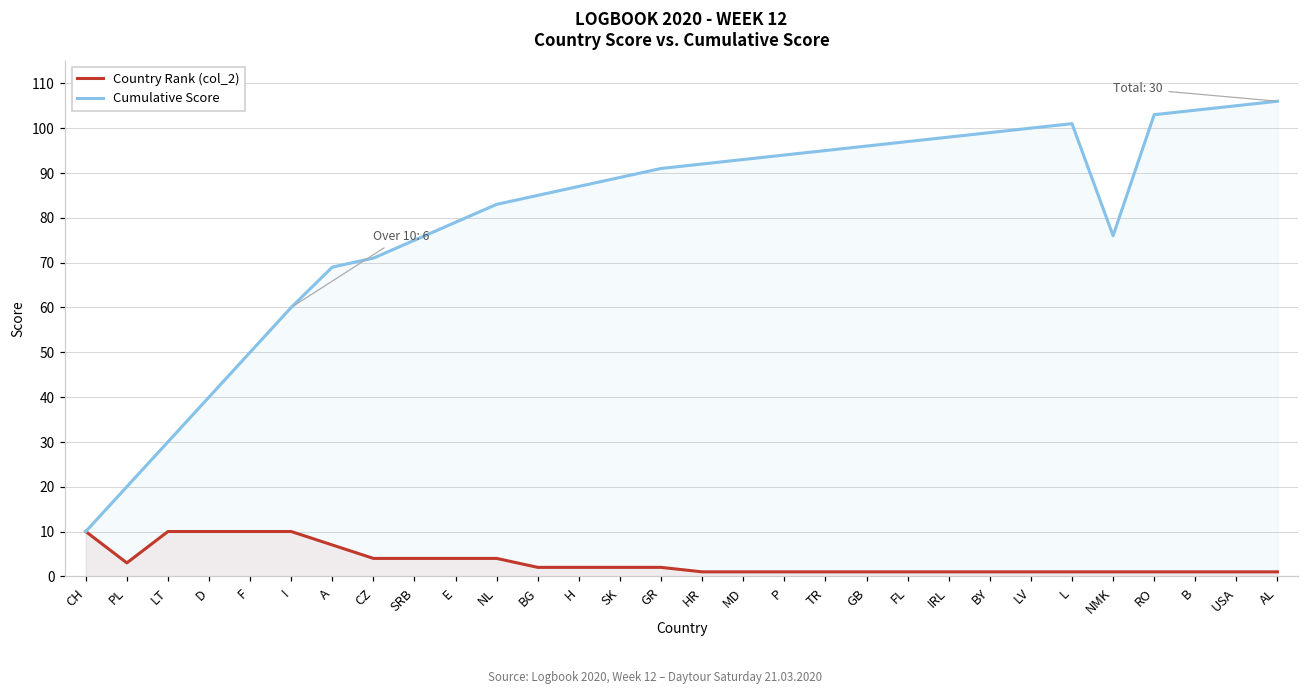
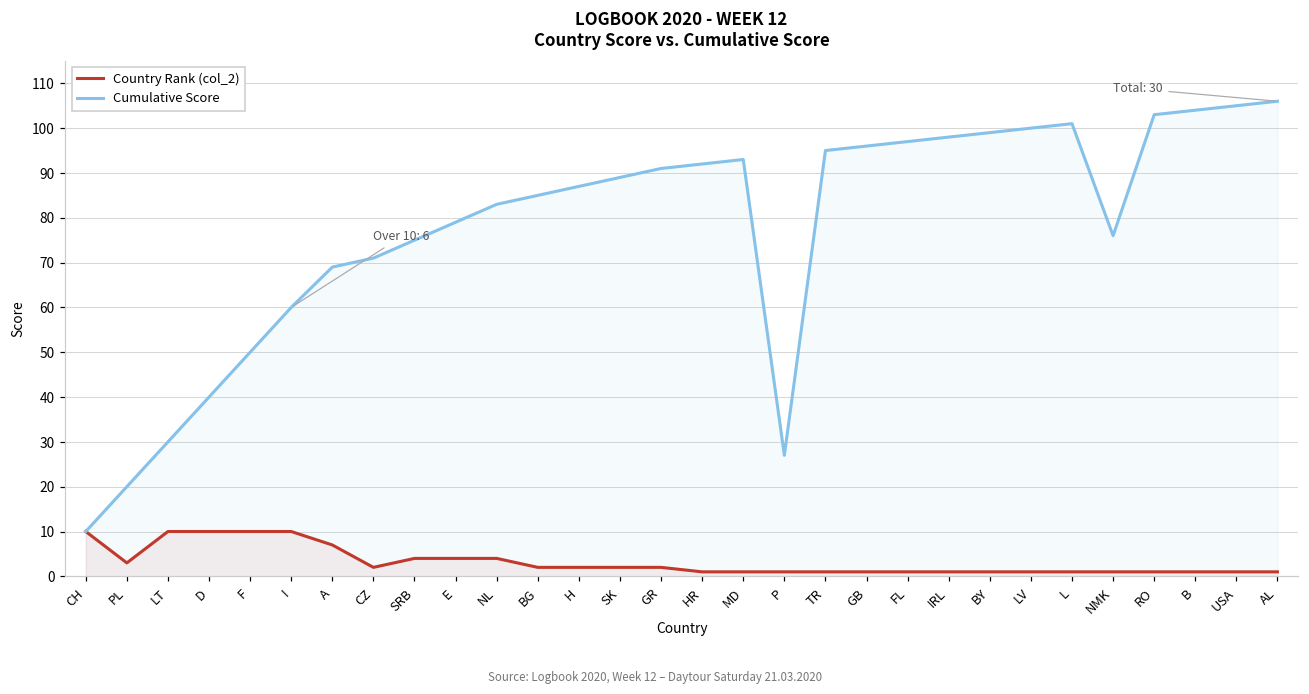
Country Rank (col_2), CZ: 4 -> 2
Cumulative Score, P: 94 -> 27
